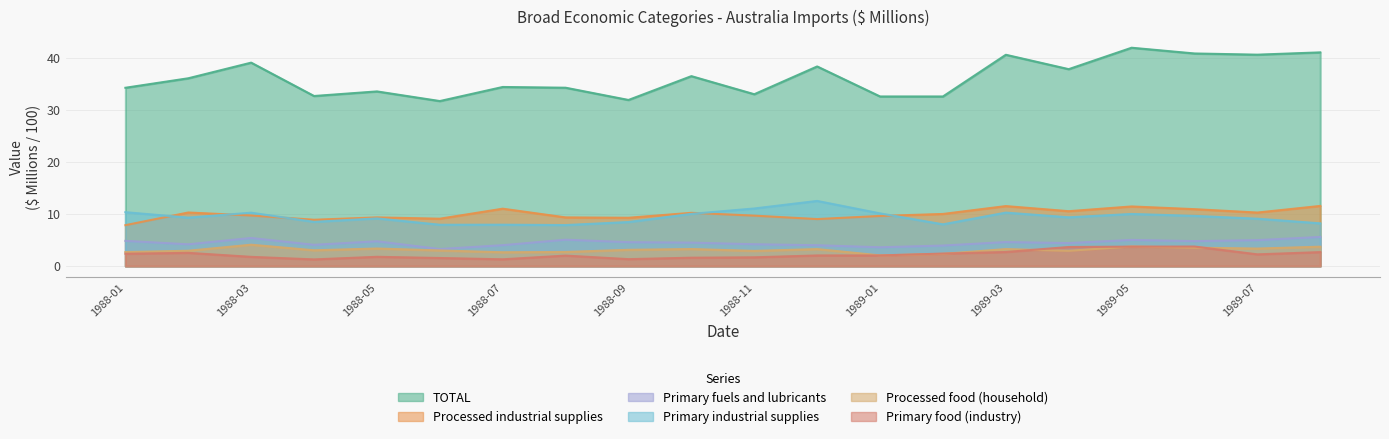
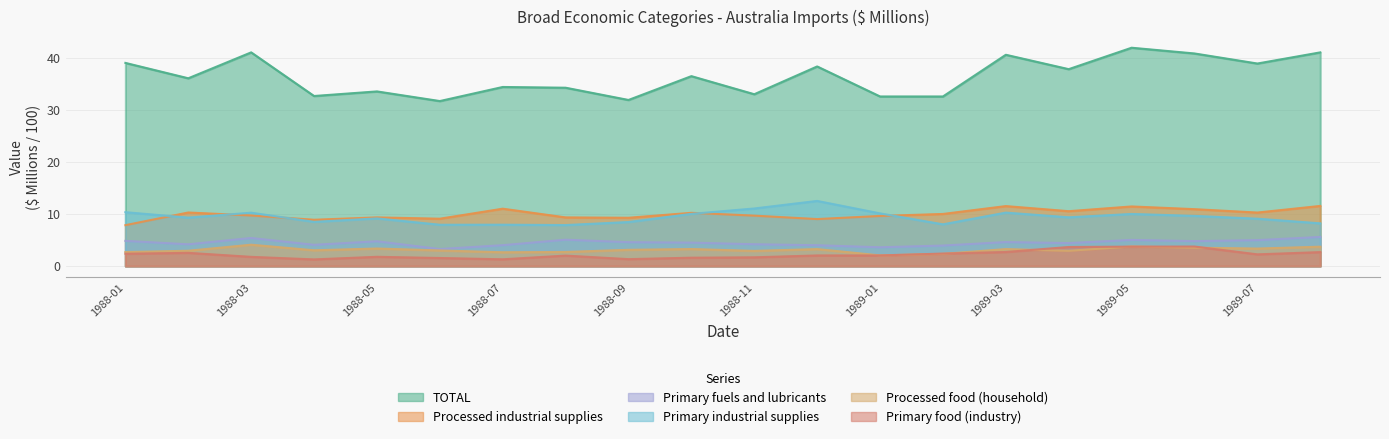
TOTAL, 1988-01: 34 -> 39
TOTAL, 1988-03: 39 -> 41
TOTAL, 1989-07: 41 -> 39
